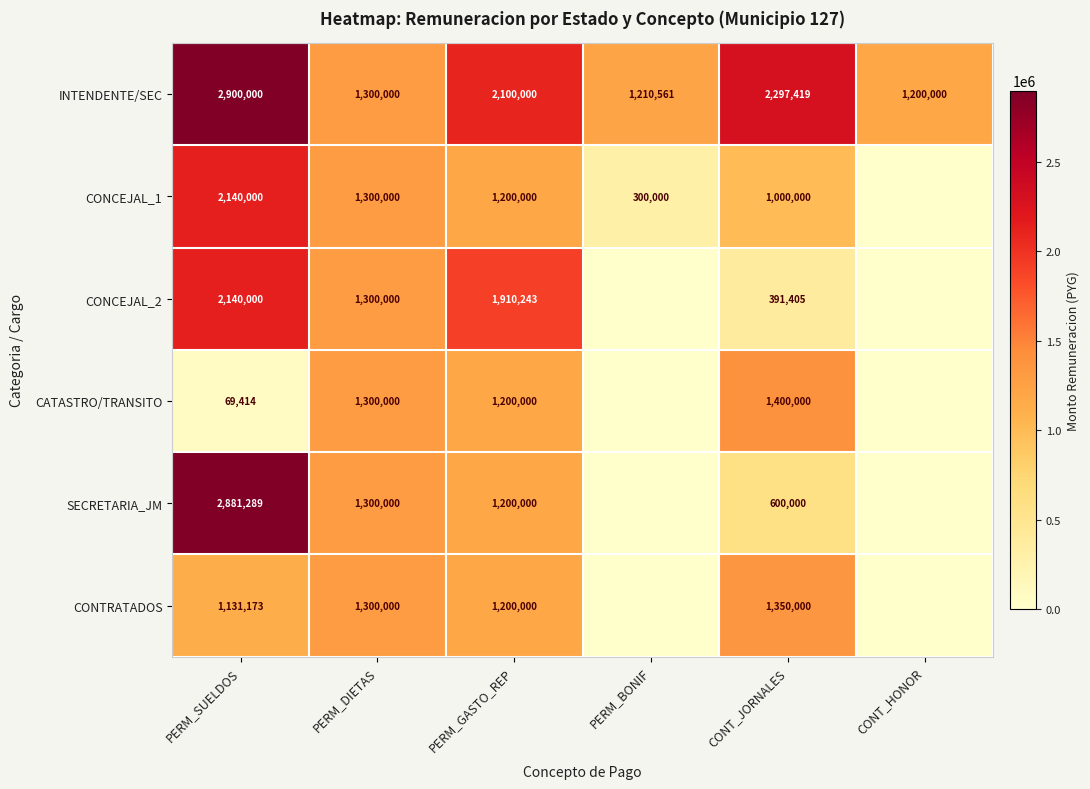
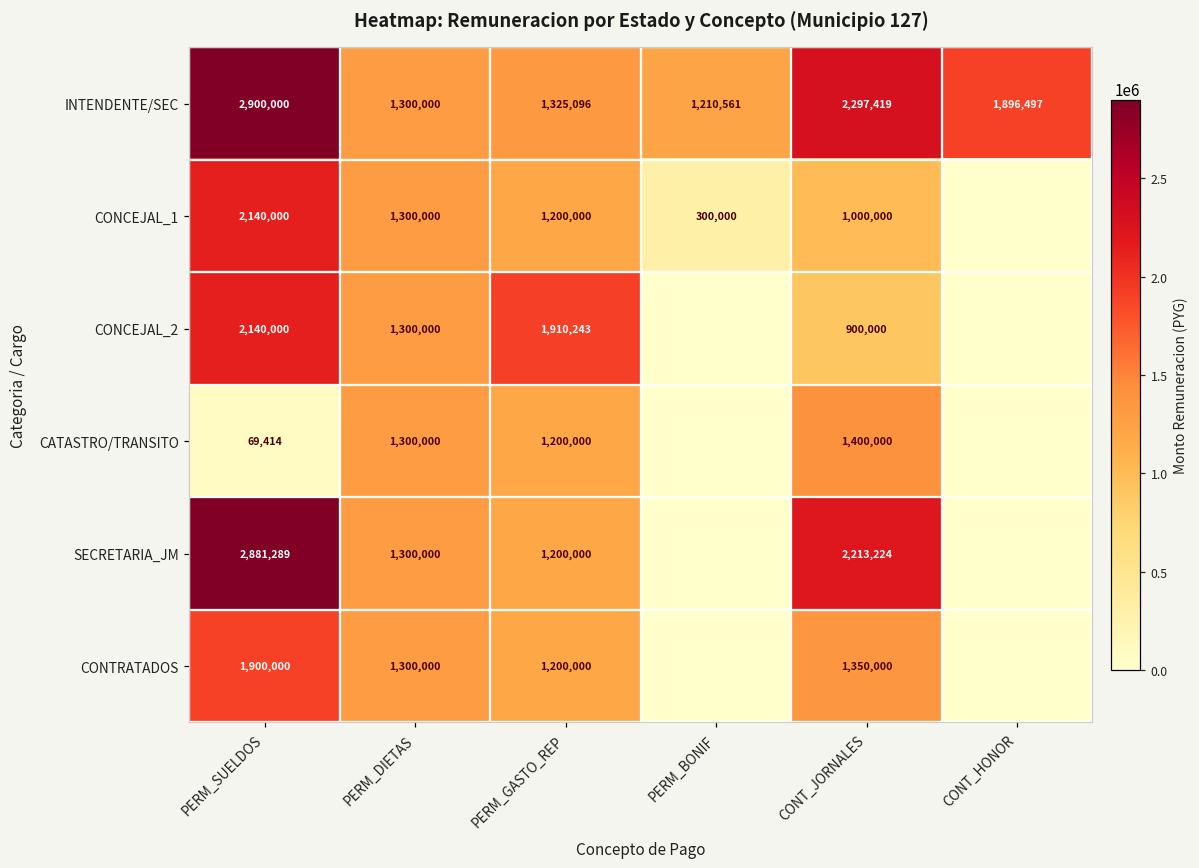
INTENDENTE/SEC, PERM_GASTO_REP: 2,100,000 -> 1,325,096
INTENDENTE/SEC, CONT_HONOR: 1,200,000 -> 1,896,497
CONCEJAL_2, CONT_JORNALES: 391,405 -> 900,000
SECRETARIA_JM, CONT_JORNALES: 600,000 -> 2,213,224
CONTRATADOS, PERM_SUELDOS: 1,131,173 -> 1,900,000
